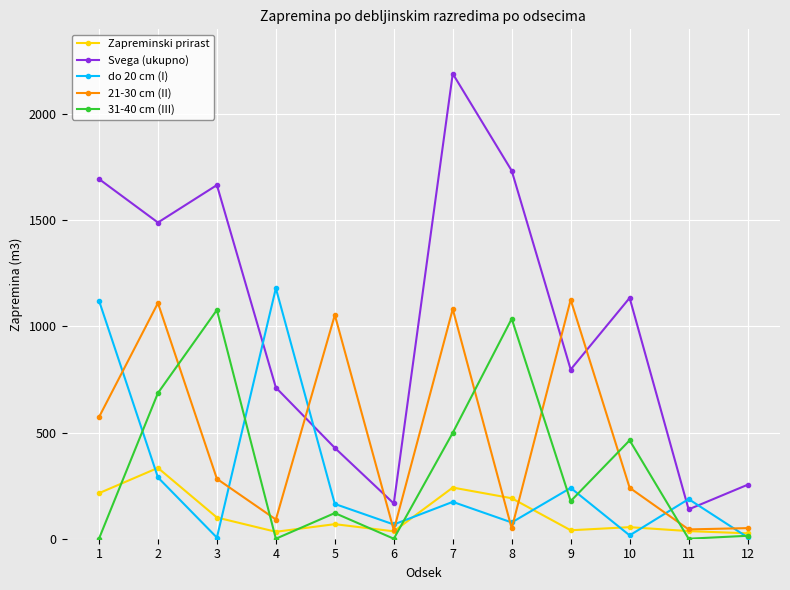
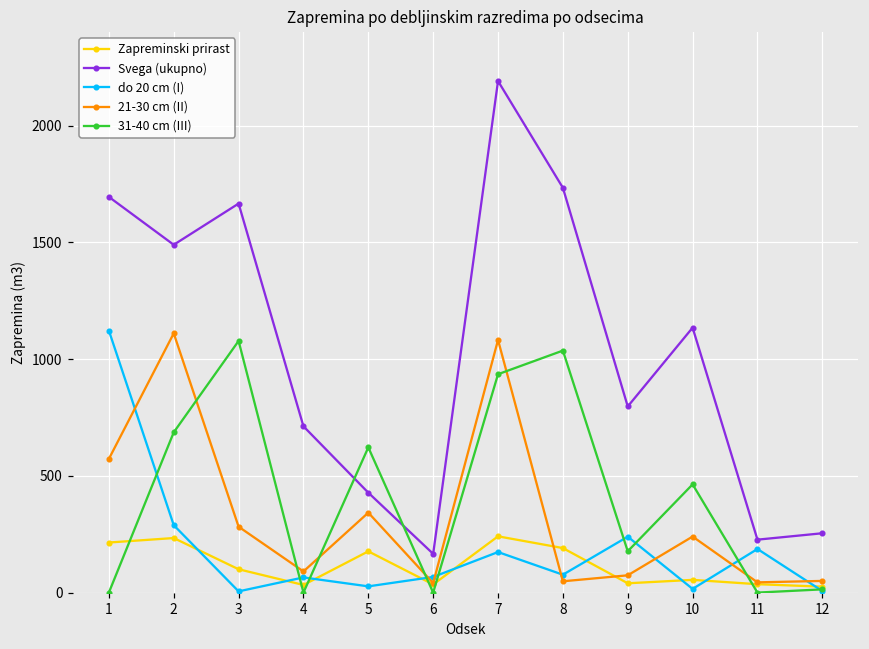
Zapreminski prirast, 2: 330 -> 230
do 20 cm (I), 4: 1180 -> 60
Zapreminski prirast, 5: 70 -> 180
do 20 cm (I), 5: 160 -> 30
21-30 cm (II), 5: 1050 -> 340
31-40 cm (III), 5: 120 -> 620
31-40 cm (III), 7: 500 -> 940
21-30 cm (II), 9: 1130 -> 70
Svega (ukupno), 11: 140 -> 230
